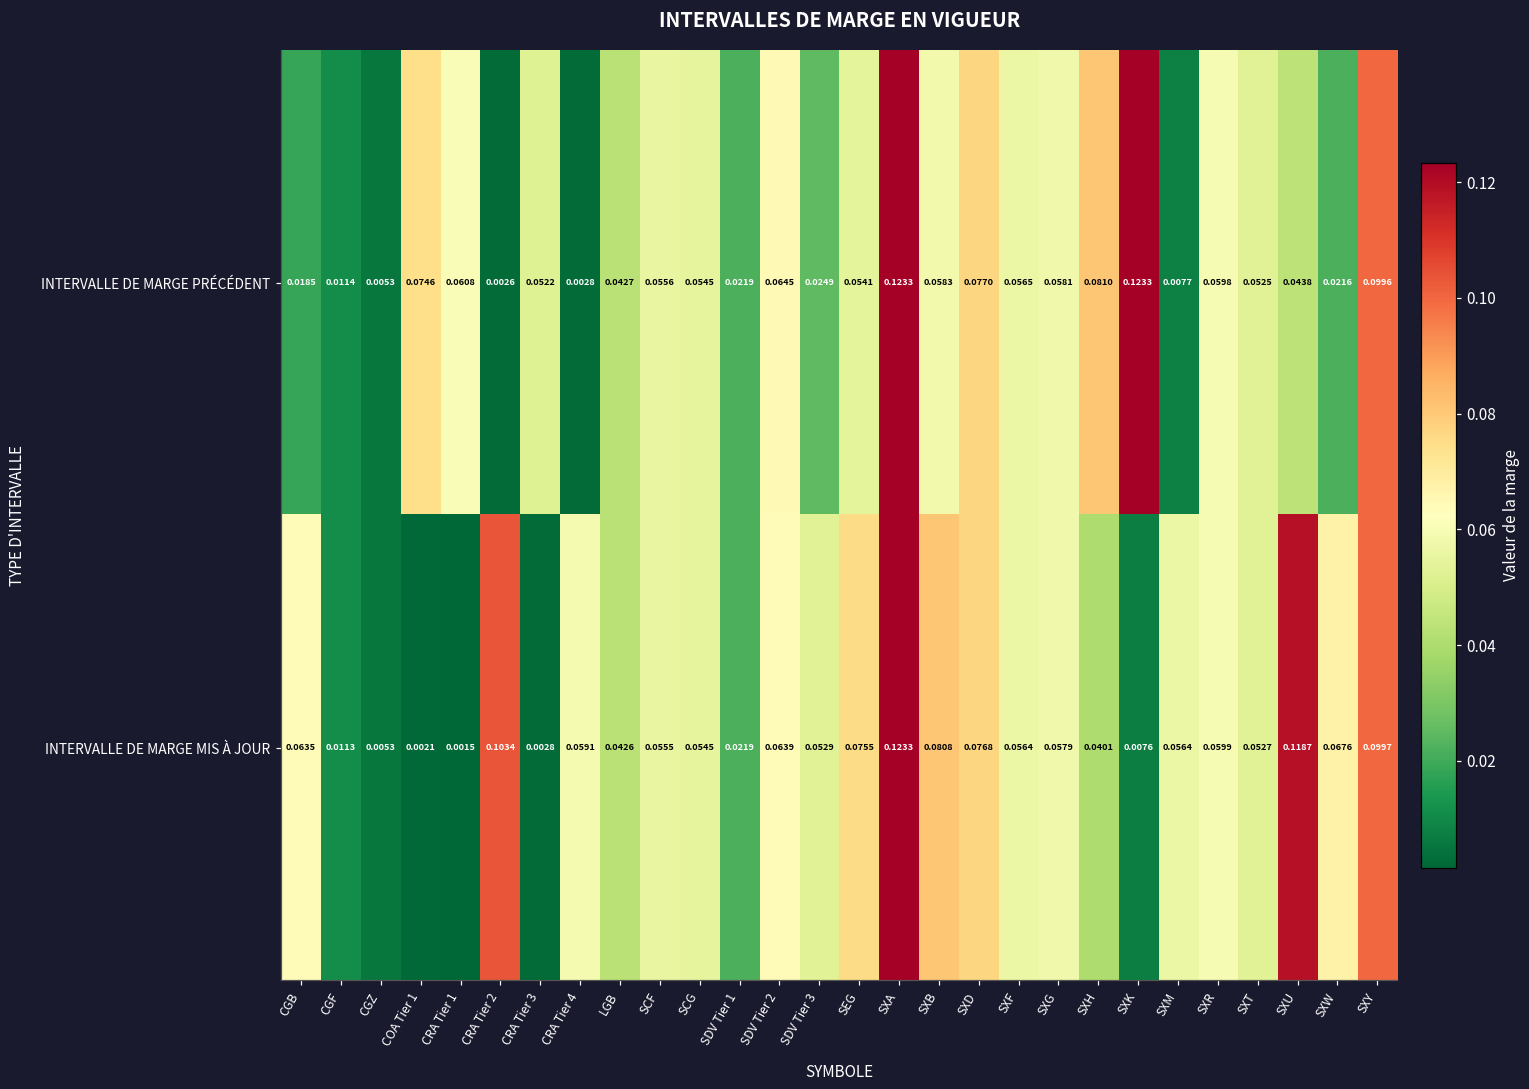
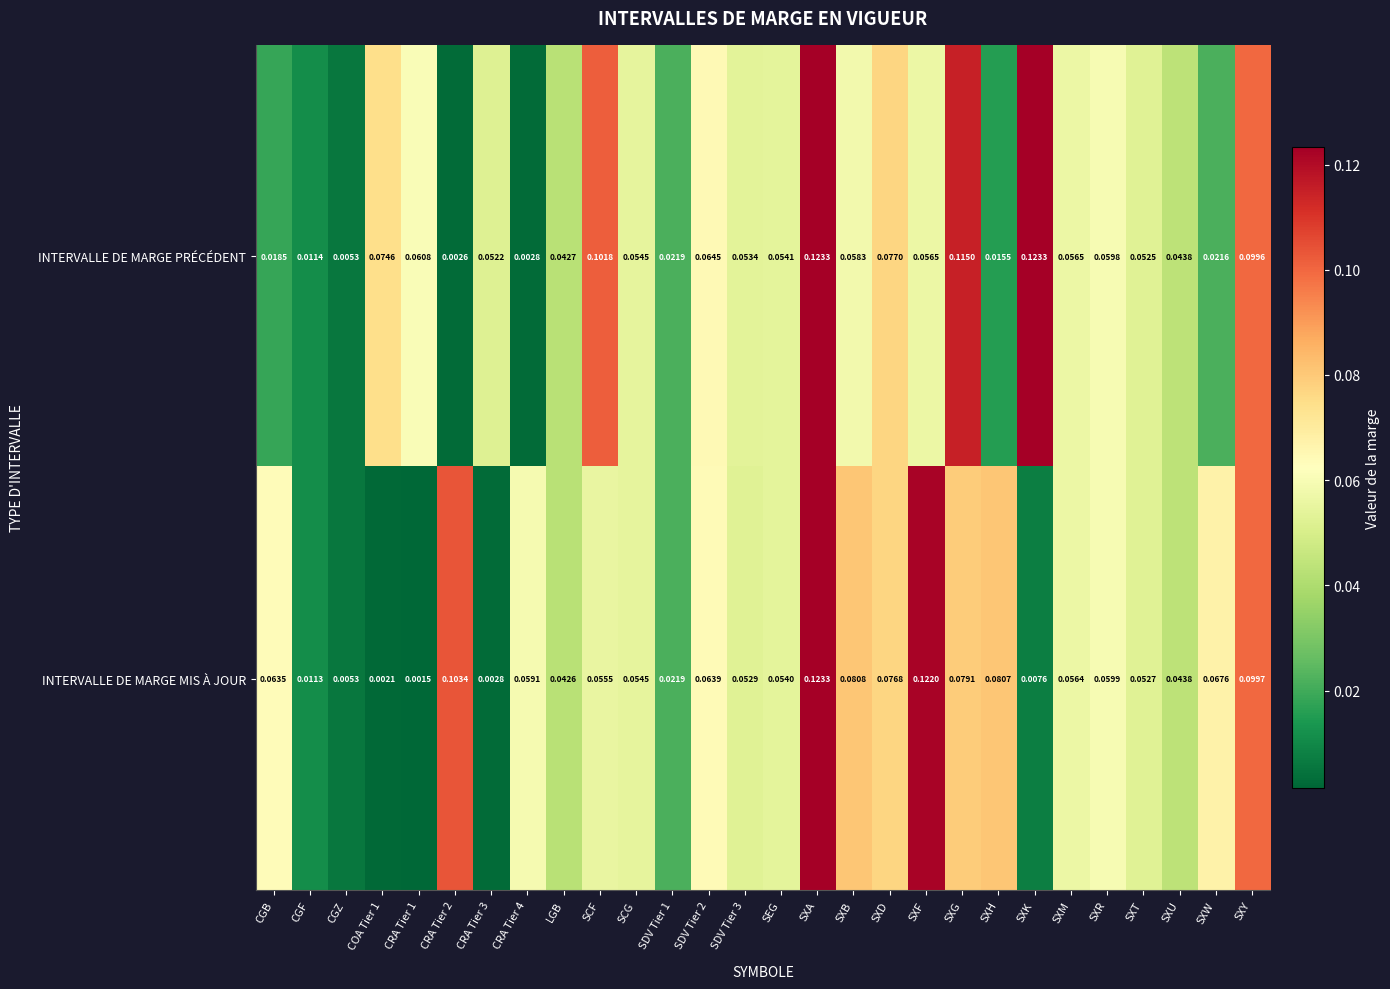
INTERVALLE DE MARGE PRÉCÉDENT, SCF: 0.0556 -> 0.1018
INTERVALLE DE MARGE PRÉCÉDENT, SDV Tier 3: 0.0249 -> 0.0534
INTERVALLE DE MARGE PRÉCÉDENT, SXG: 0.0581 -> 0.1150
INTERVALLE DE MARGE PRÉCÉDENT, SXH: 0.0810 -> 0.0155
INTERVALLE DE MARGE PRÉCÉDENT, SXM: 0.0077 -> 0.0565
INTERVALLE DE MARGE MIS À JOUR, SEG: 0.0755 -> 0.0540
INTERVALLE DE MARGE MIS À JOUR, SXF: 0.0564 -> 0.1220
INTERVALLE DE MARGE MIS À JOUR, SXG: 0.0579 -> 0.0791
INTERVALLE DE MARGE MIS À JOUR, SXH: 0.0401 -> 0.0807
INTERVALLE DE MARGE MIS À JOUR, SXU: 0.1187 -> 0.0438
